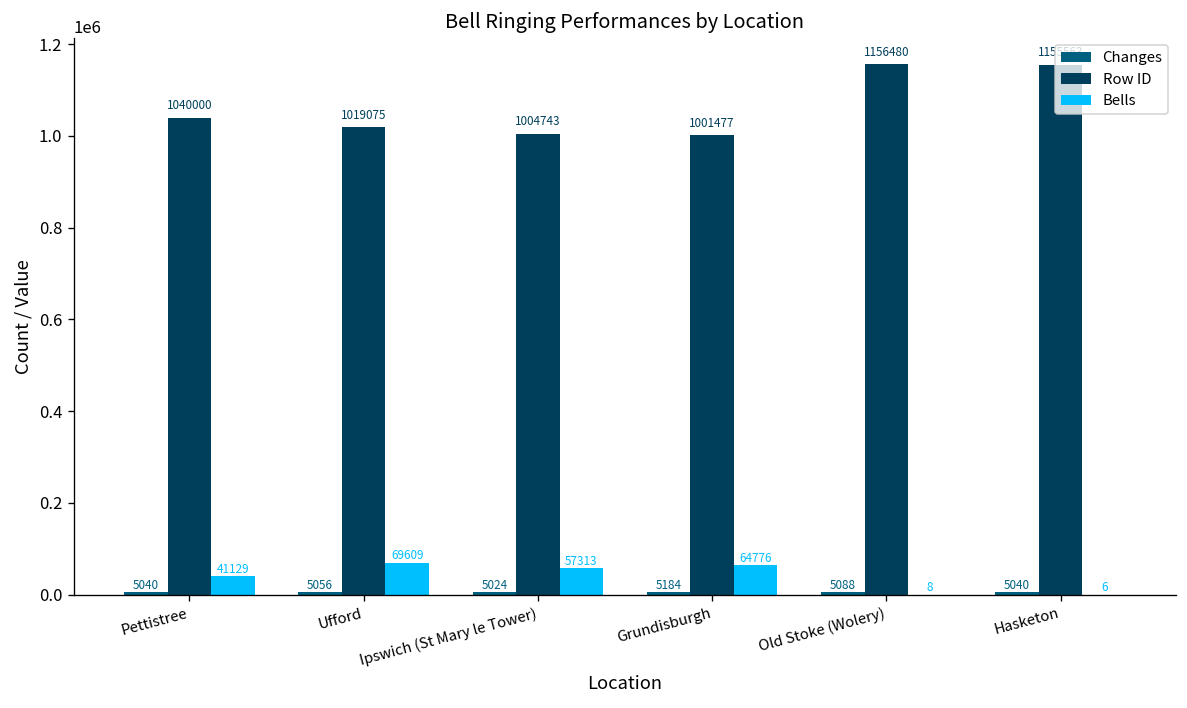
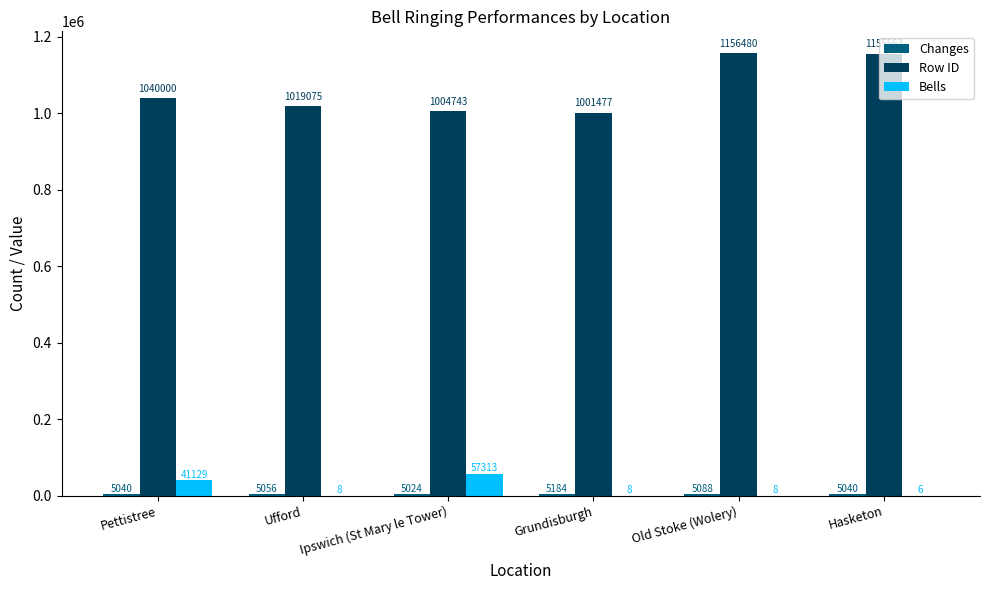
Bells, Ufford: 69609 -> 8
Bells, Grundisburgh: 64776 -> 8
